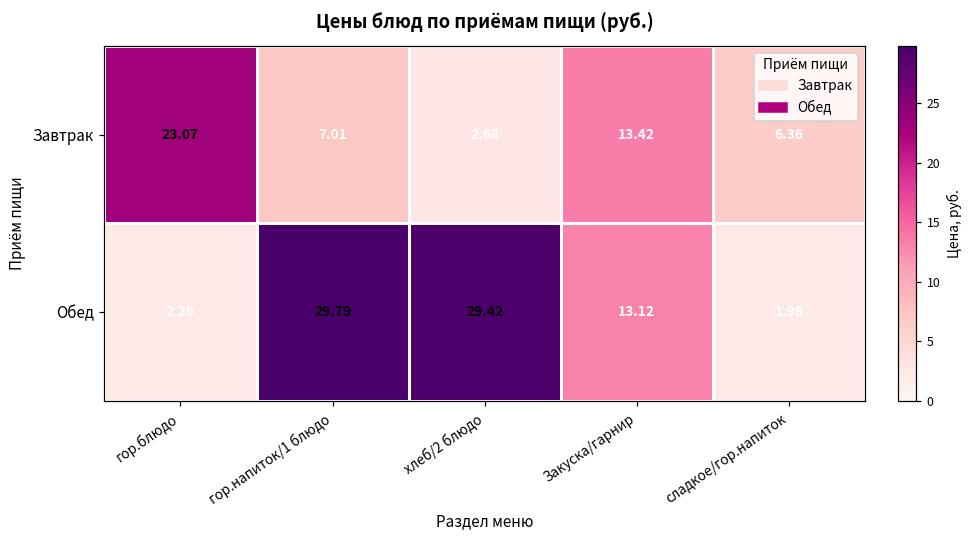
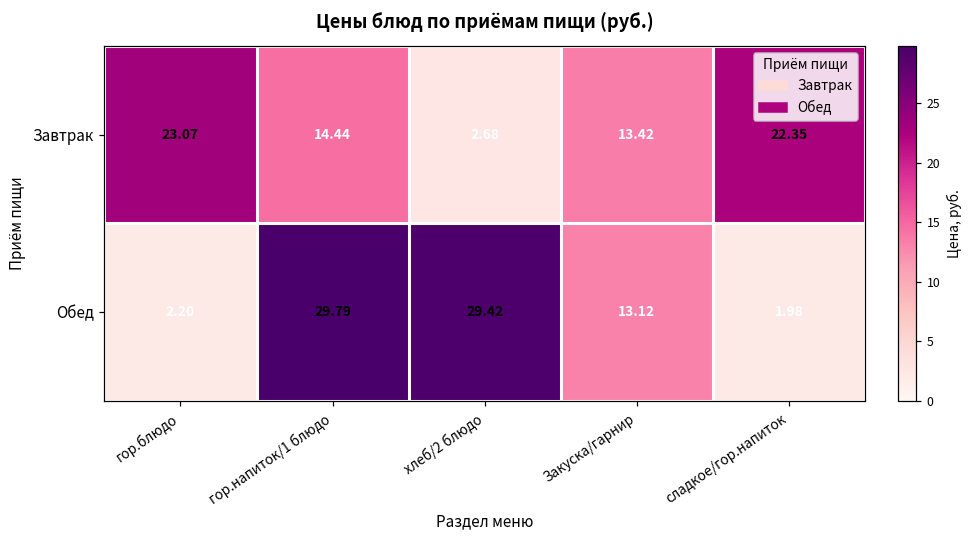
Завтрак, гор.напиток/1 блюдо: 7.01 -> 14.44
Завтрак, сладкое/гор.напиток: 6.36 -> 22.35
